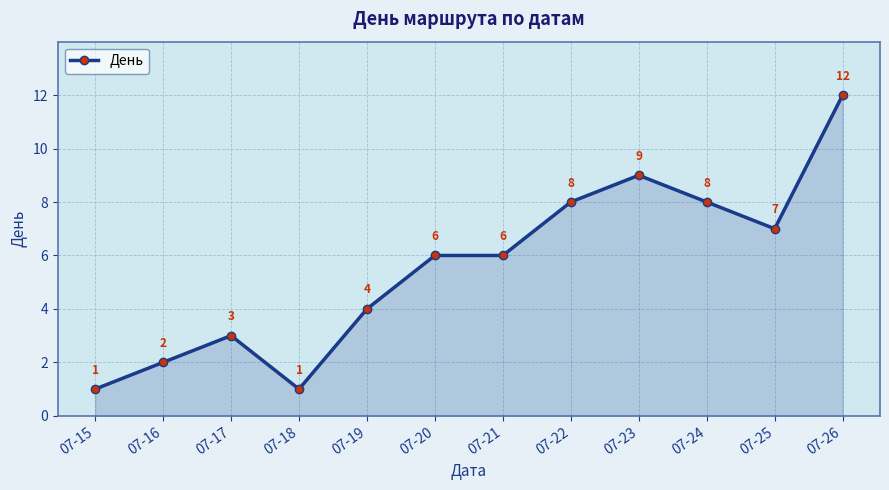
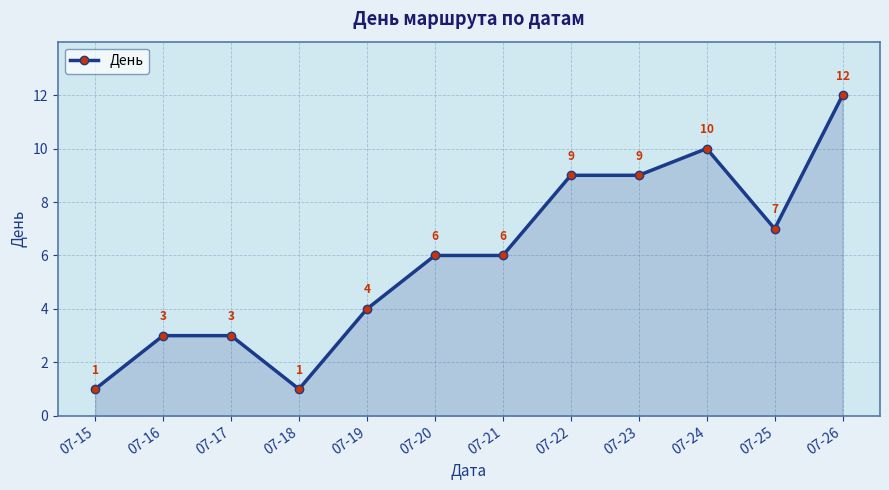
07-16: 2 -> 3
07-22: 8 -> 9
07-24: 8 -> 10
